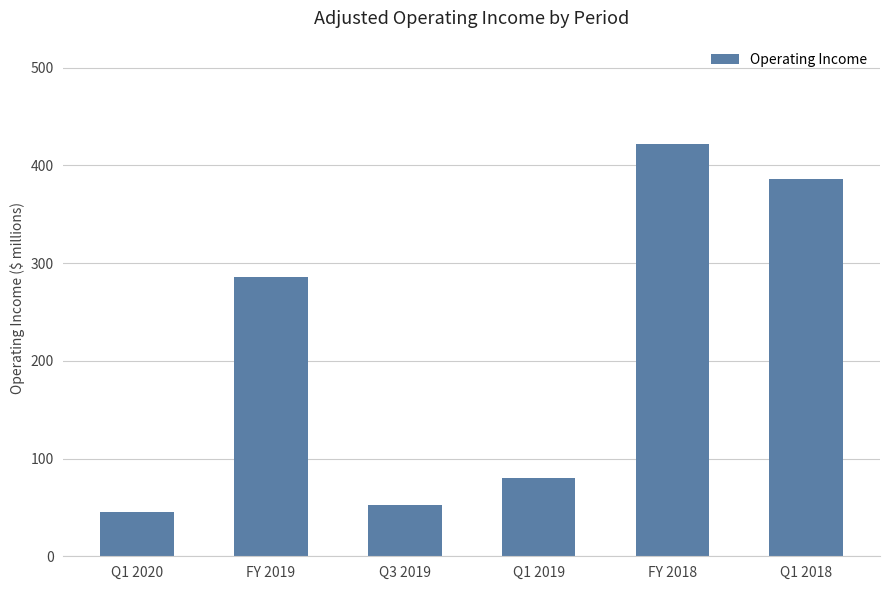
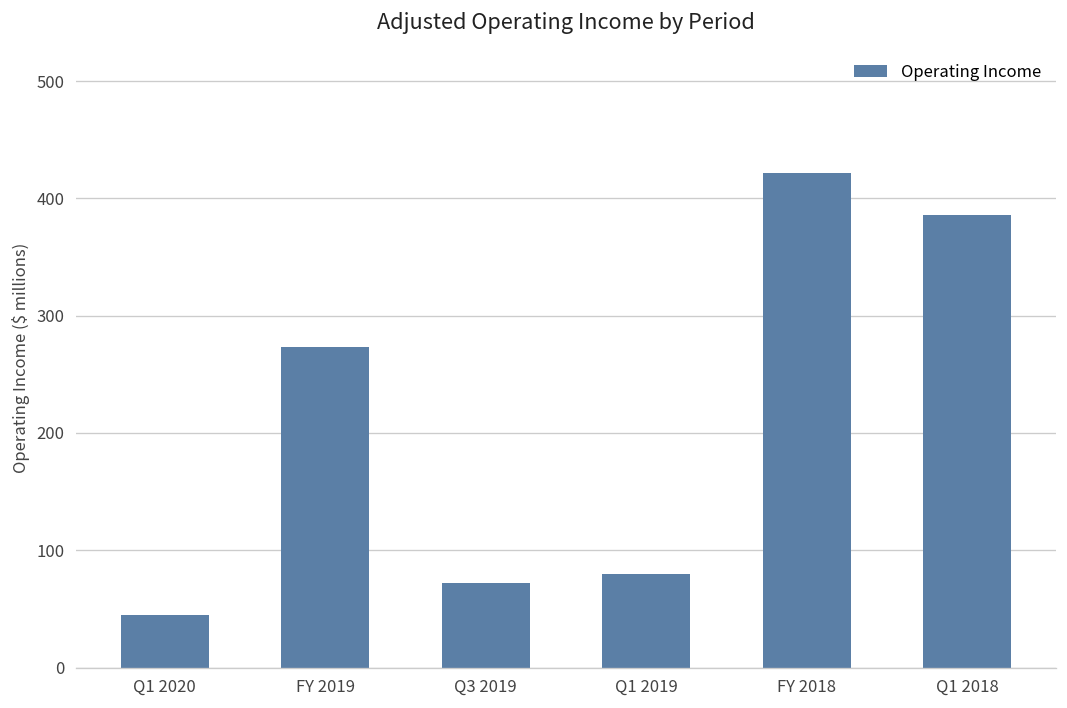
FY 2019: 290 -> 270
Q3 2019: 50 -> 70
